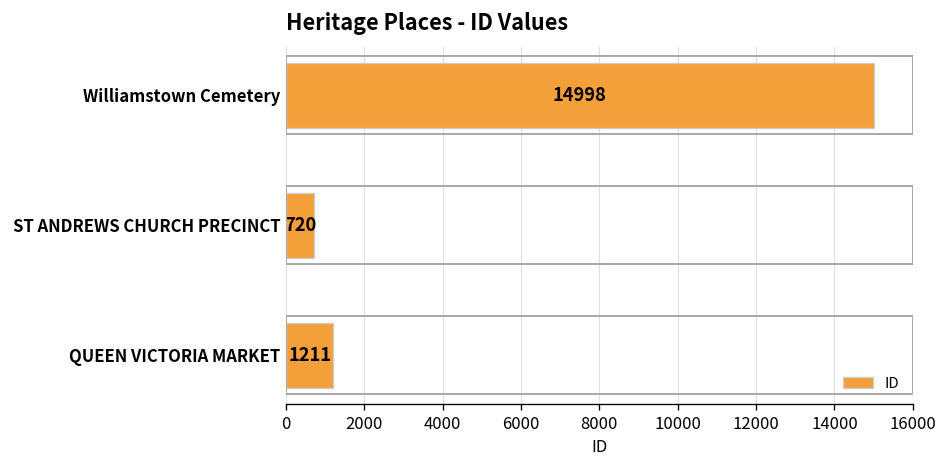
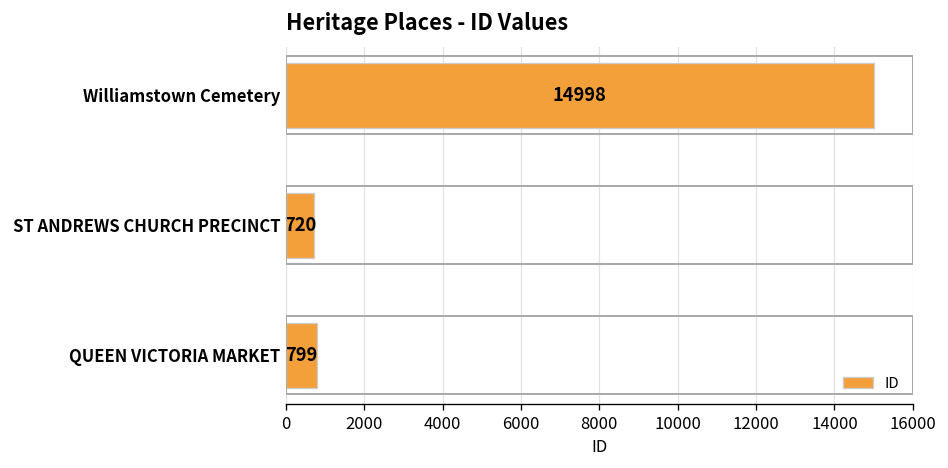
QUEEN VICTORIA MARKET: 1211 -> 799
